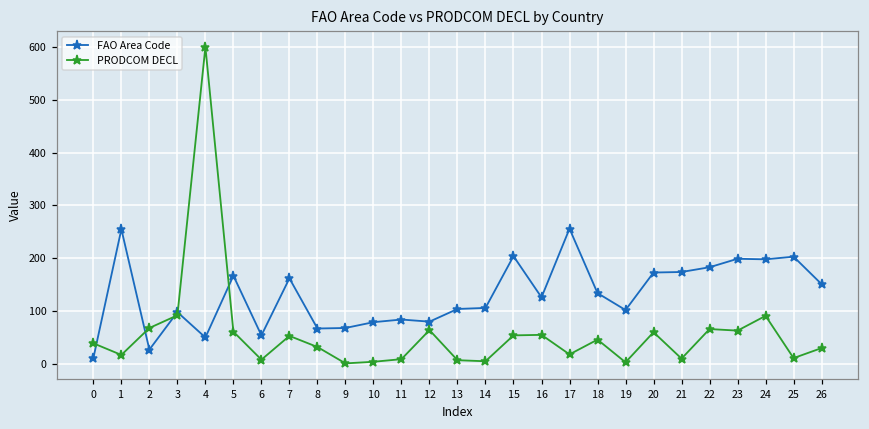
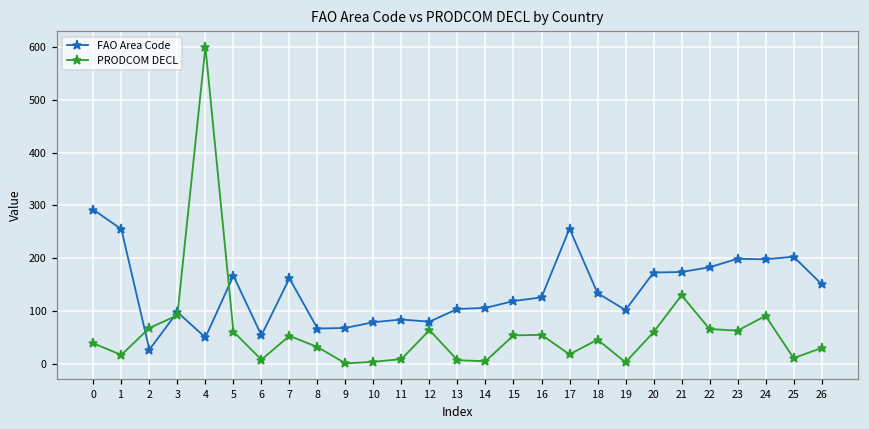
FAO Area Code, 0: 10 -> 290
FAO Area Code, 15: 200 -> 120
PRODCOM DECL, 21: 10 -> 130
